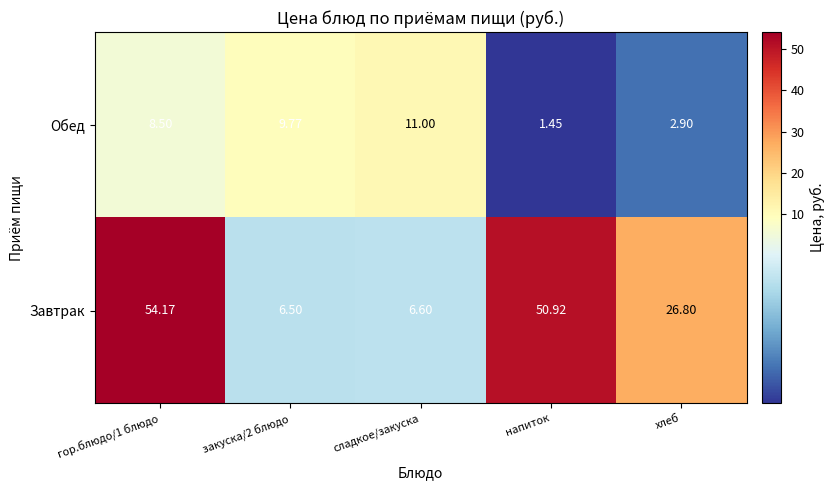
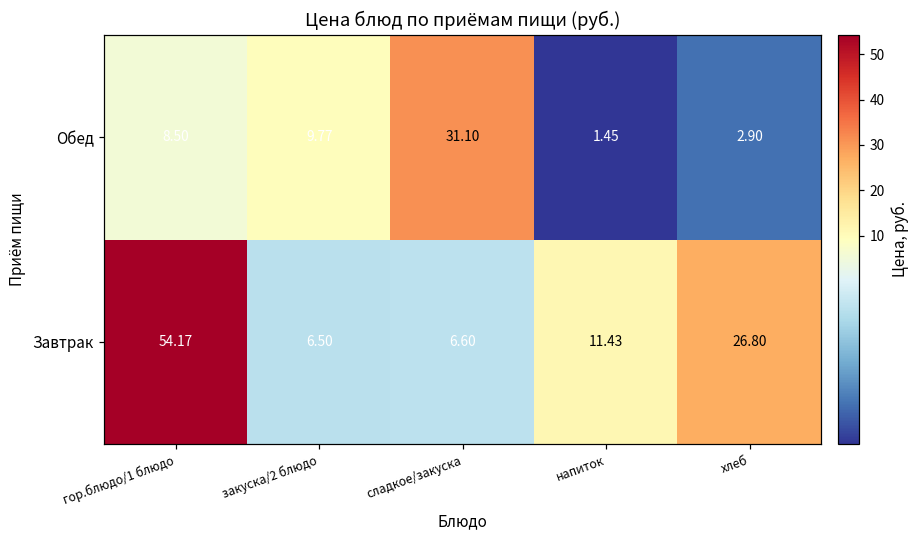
Обед, сладкое/закуска: 11.00 -> 31.10
Завтрак, напиток: 50.92 -> 11.43
